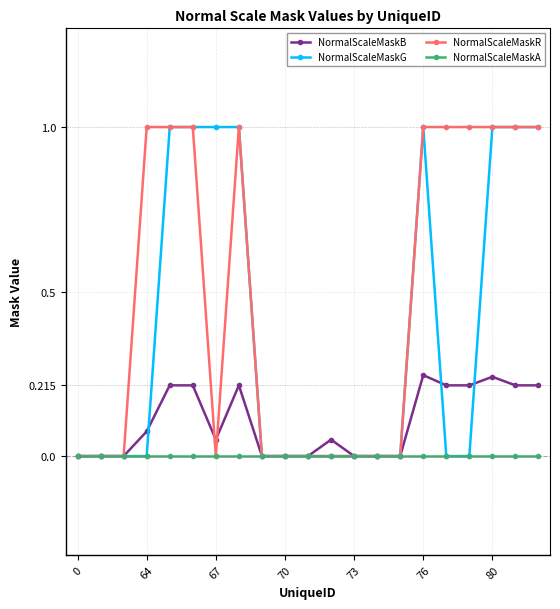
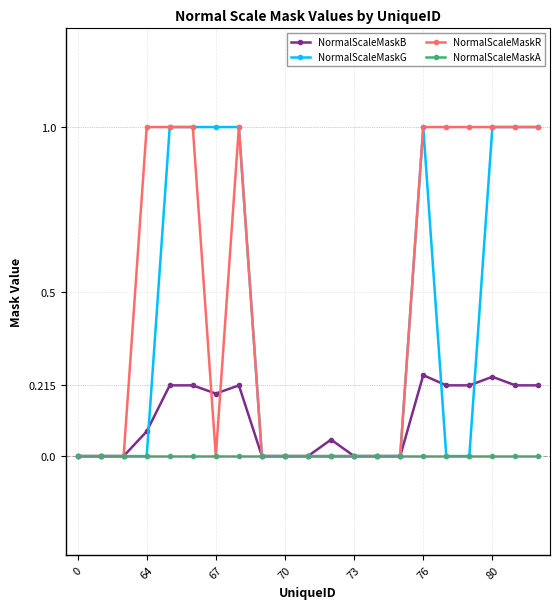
NormalScaleMaskB, 67: 0.05 -> 0.19
